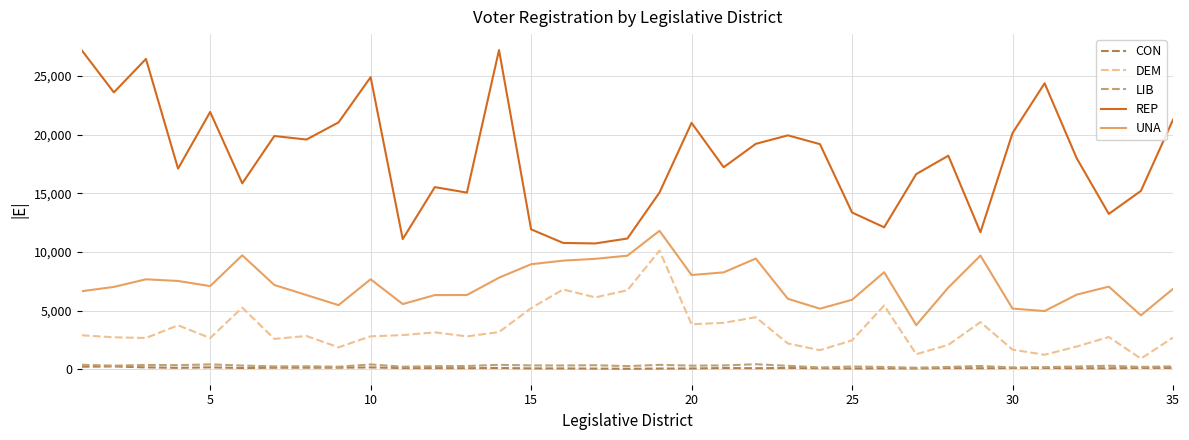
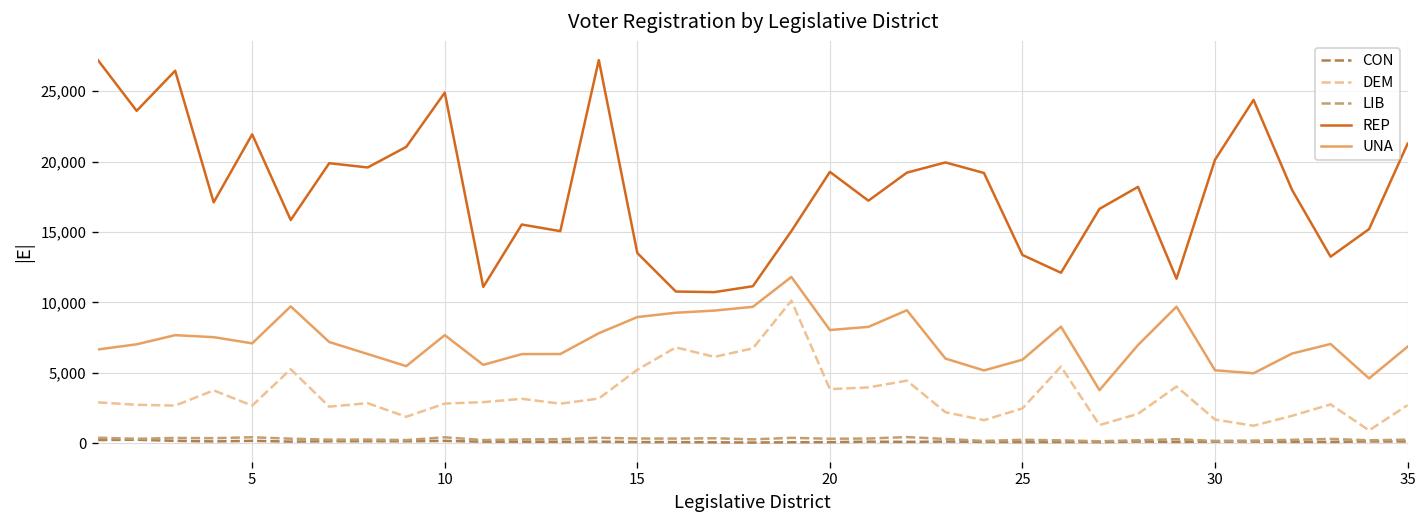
REP, 15: 11,900 -> 13,500
REP, 20: 21,000 -> 19,300
